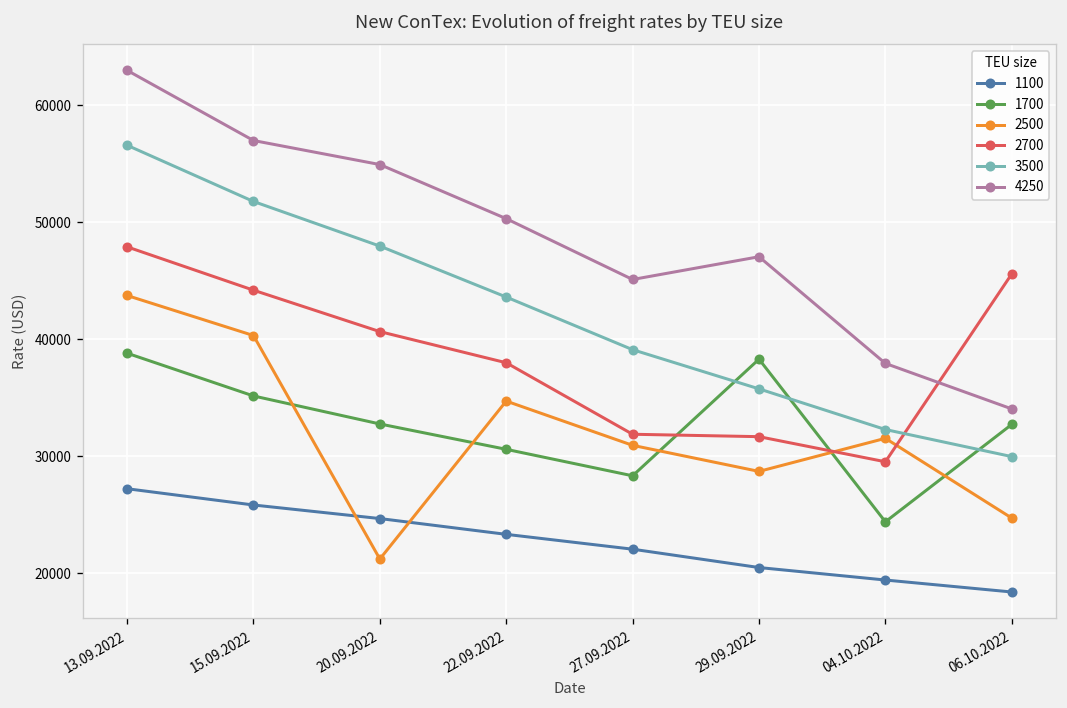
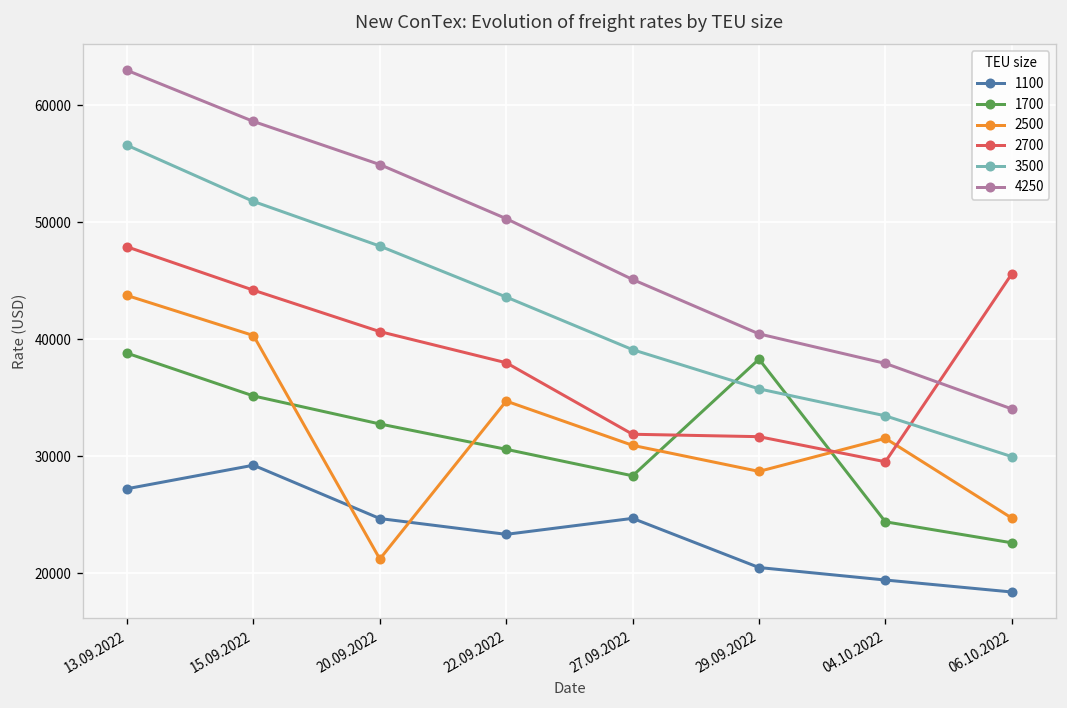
1100, 15.09.2022: 26000 -> 29000
4250, 15.09.2022: 57000 -> 59000
1100, 27.09.2022: 22000 -> 25000
4250, 29.09.2022: 47000 -> 40000
3500, 04.10.2022: 32000 -> 33000
1700, 06.10.2022: 33000 -> 23000
